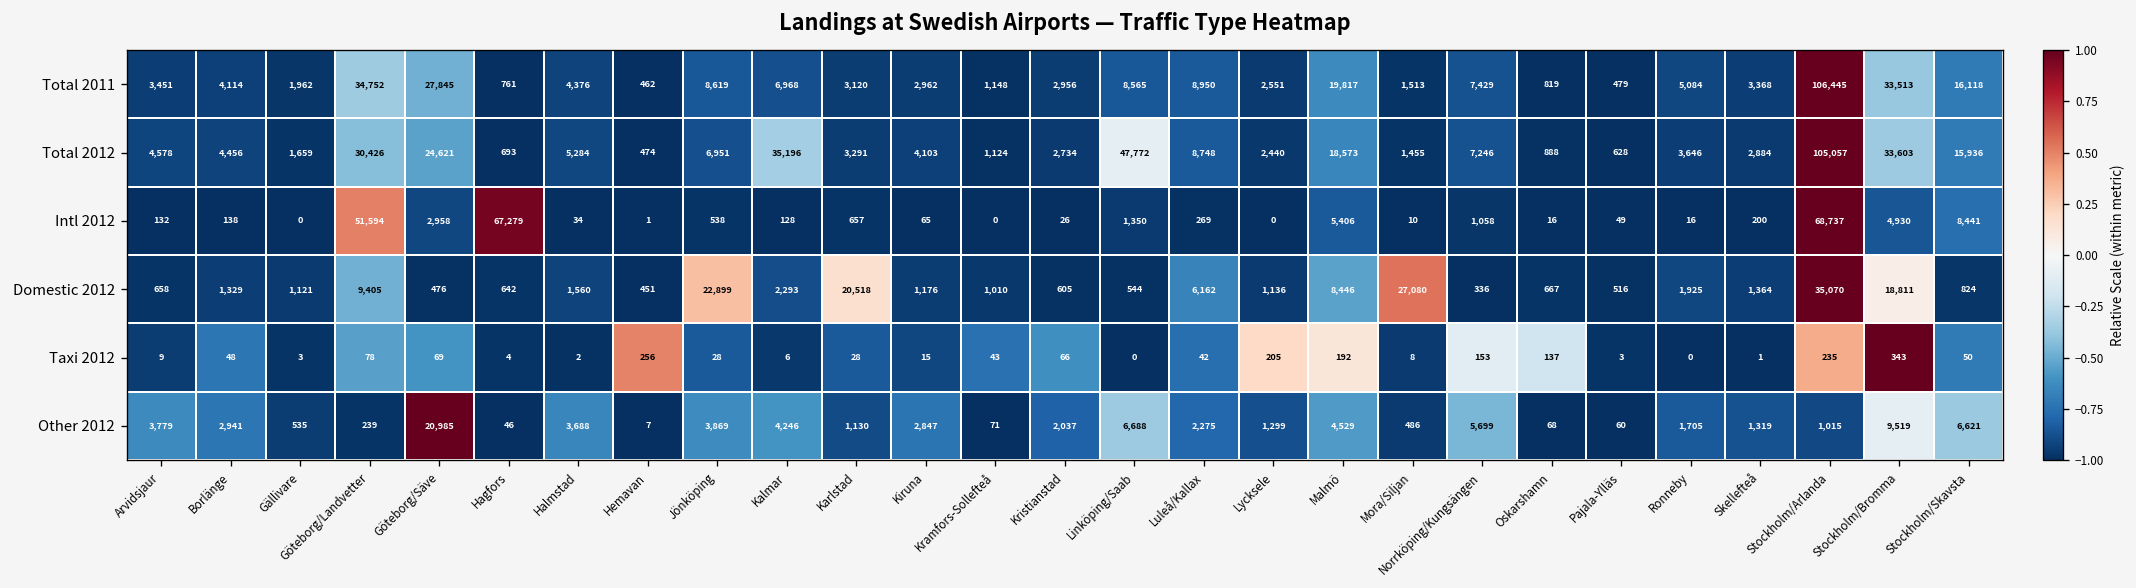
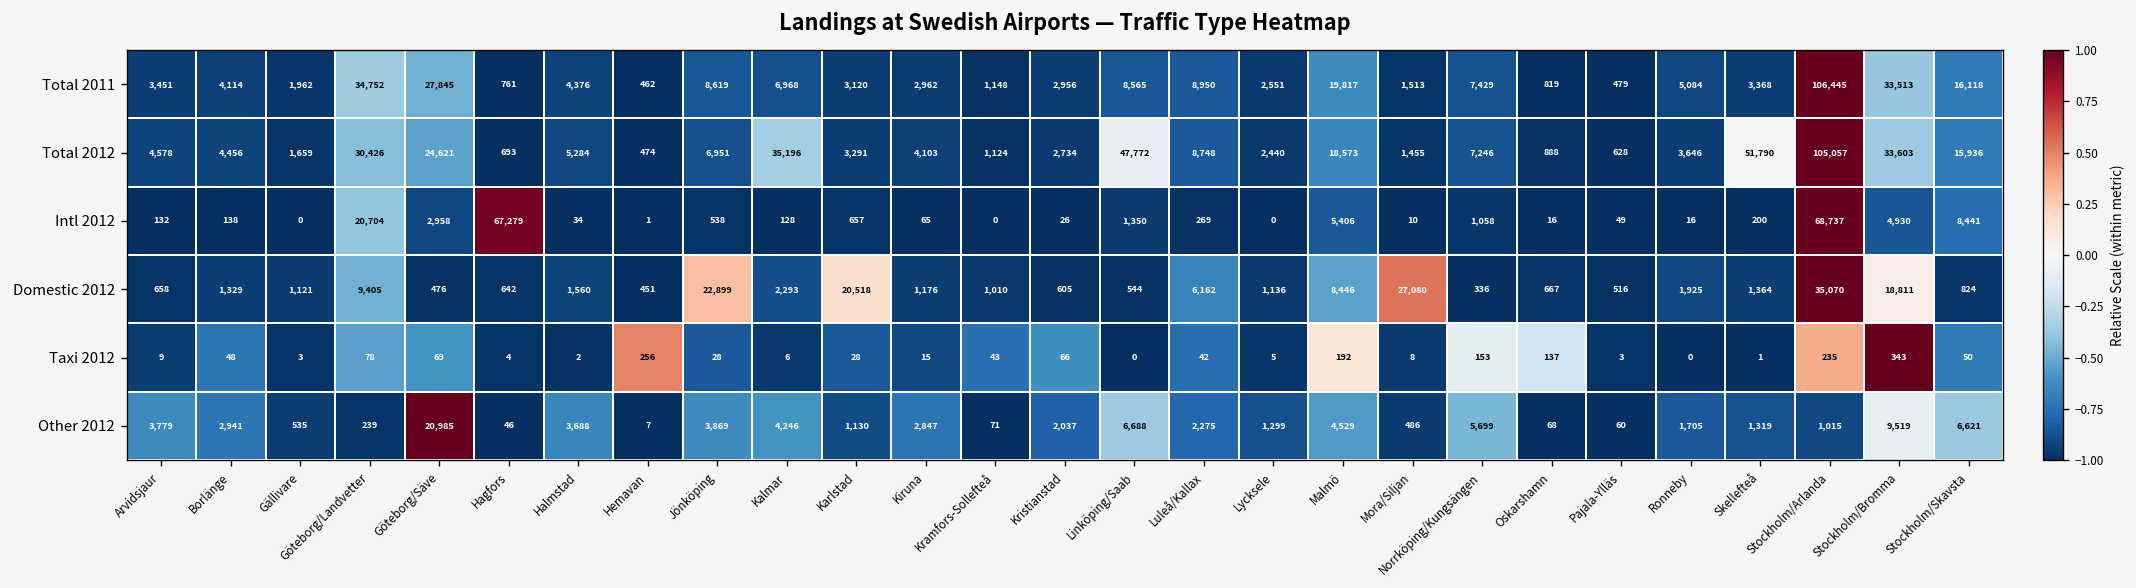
Total 2012, Skellefteå: 2,884 -> 51,790
Intl 2012, Göteborg/Landvetter: 51,594 -> 20,704
Taxi 2012, Lycksele: 205 -> 5
